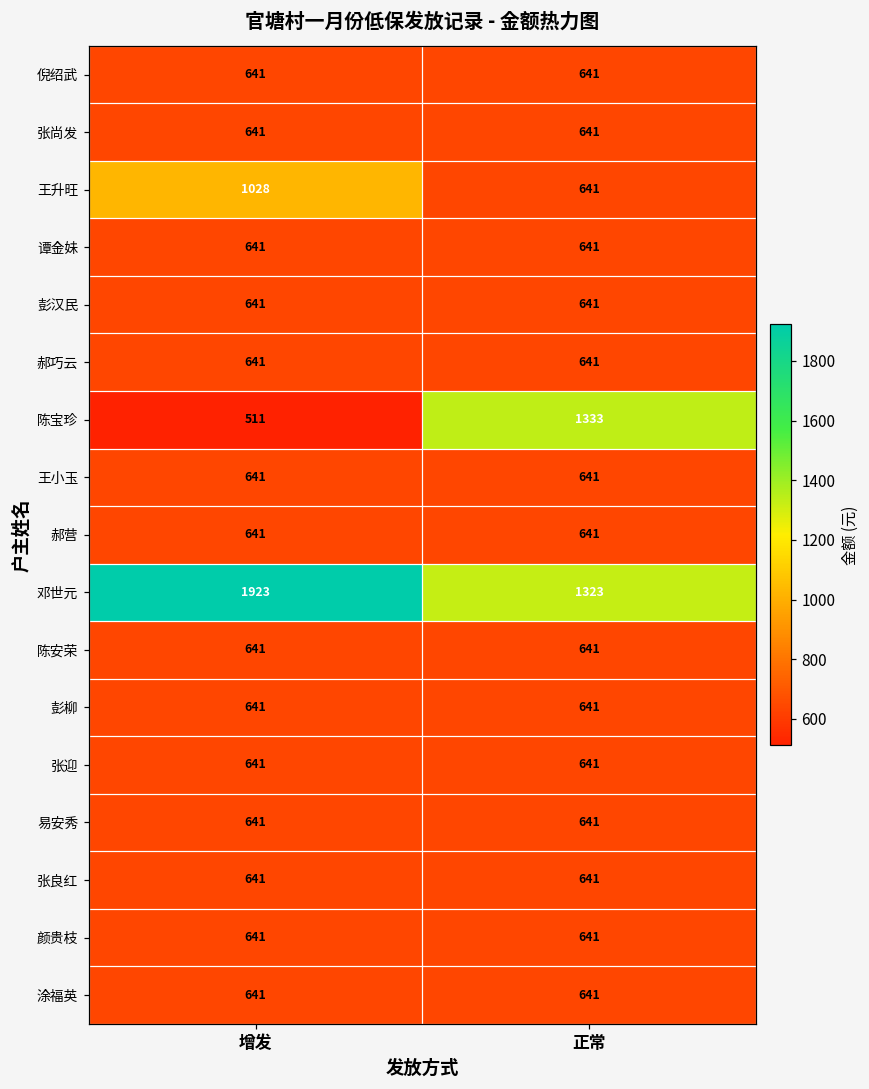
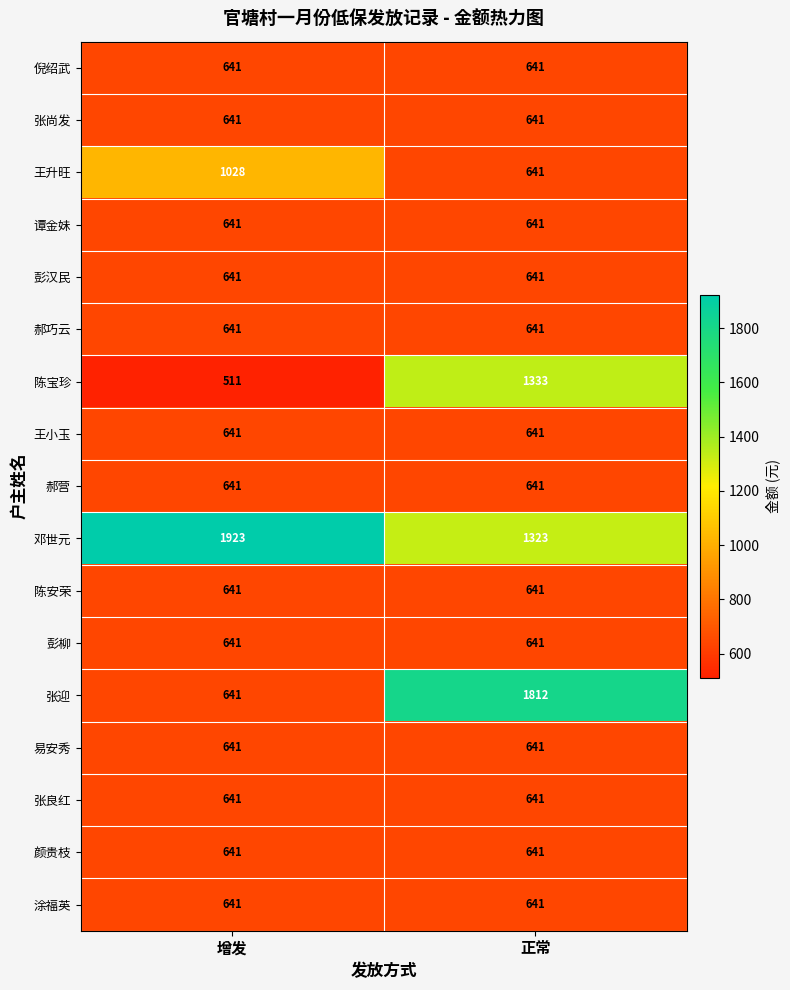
张迎, 正常: 641 -> 1812
